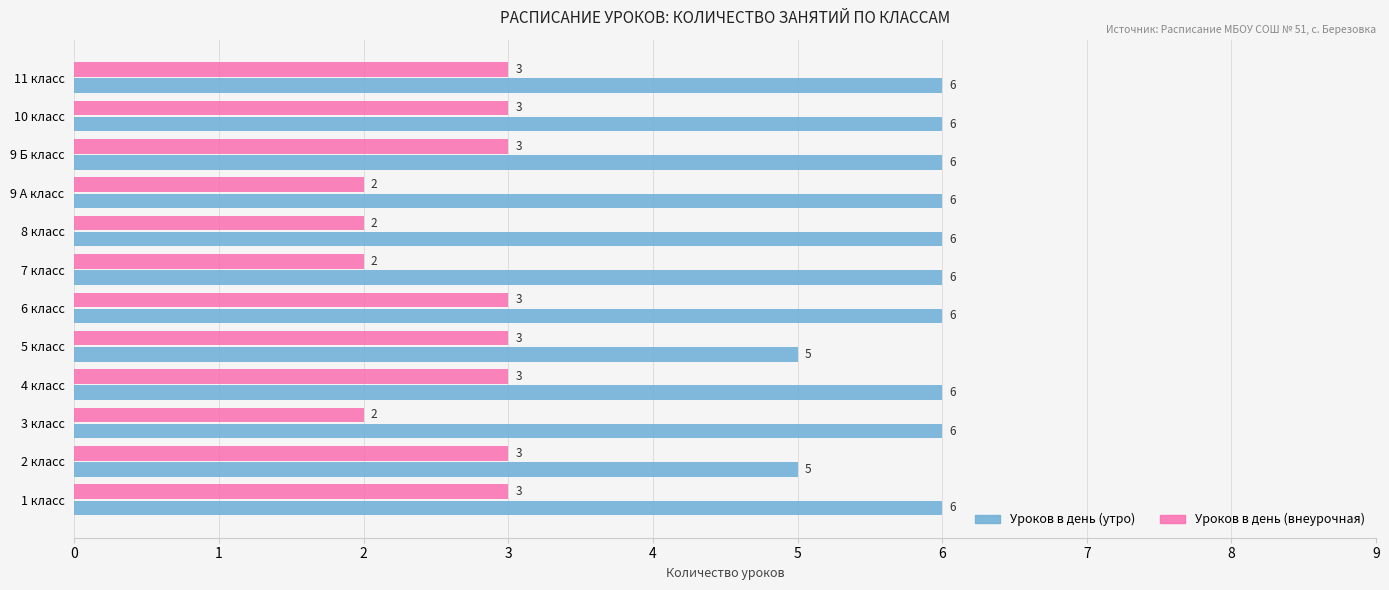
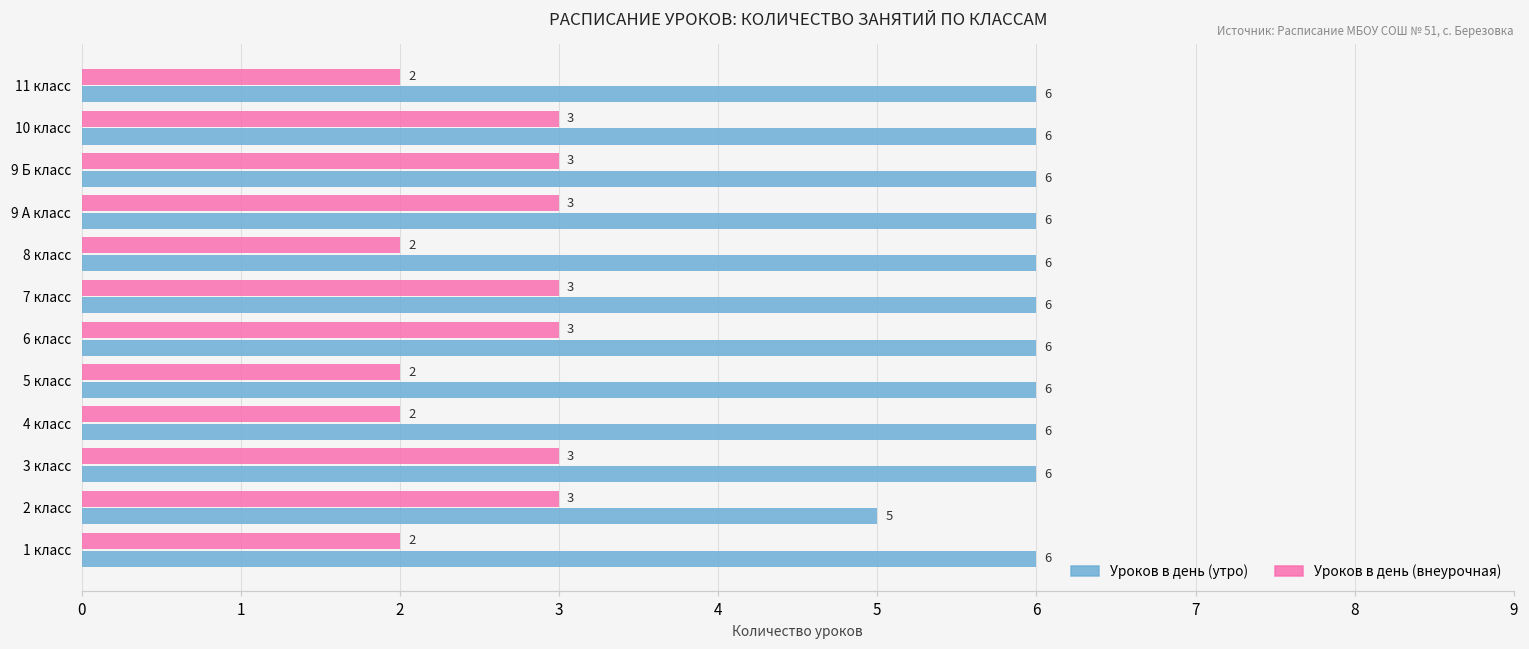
Уроков в день (внеурочная), 11 класс: 3 -> 2
Уроков в день (внеурочная), 9 А класс: 2 -> 3
Уроков в день (внеурочная), 7 класс: 2 -> 3
Уроков в день (внеурочная), 5 класс: 3 -> 2
Уроков в день (утро), 5 класс: 5 -> 6
Уроков в день (внеурочная), 4 класс: 3 -> 2
Уроков в день (внеурочная), 3 класс: 2 -> 3
Уроков в день (внеурочная), 1 класс: 3 -> 2
